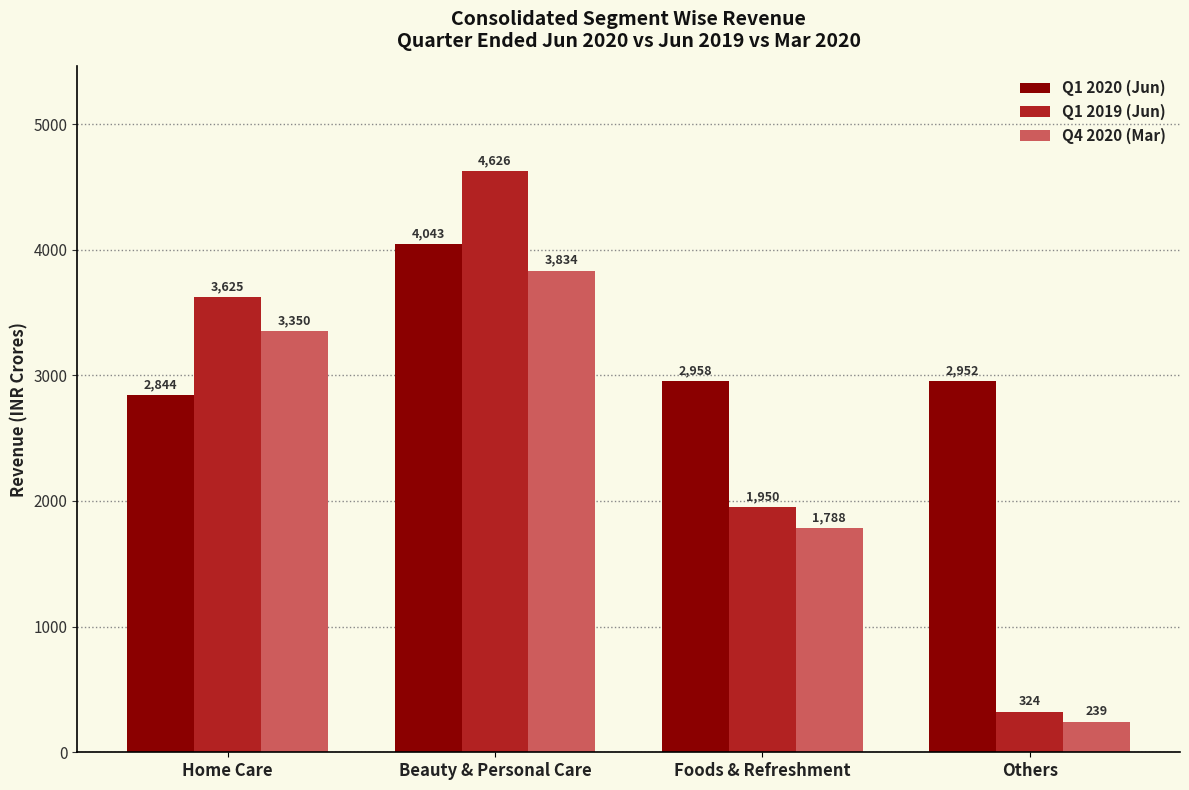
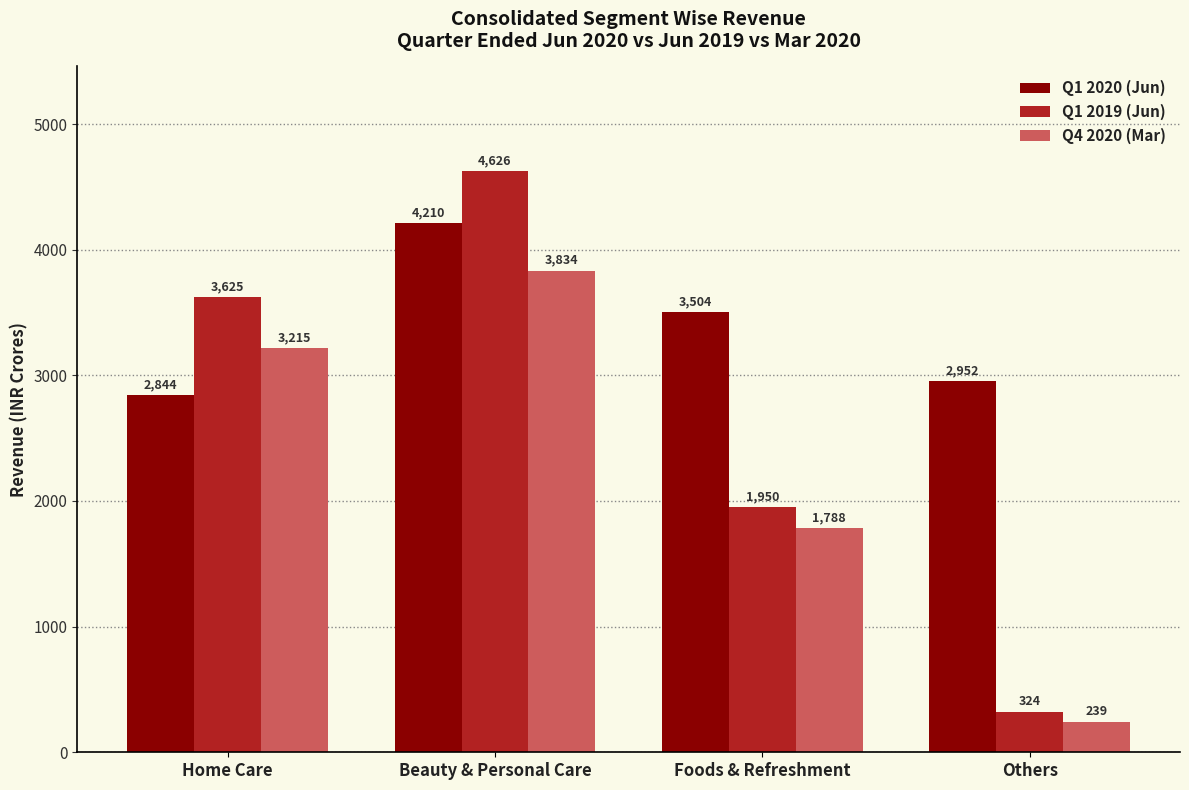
Q4 2020 (Mar), Home Care: 3,350 -> 3,215
Q1 2020 (Jun), Beauty & Personal Care: 4,043 -> 4,210
Q1 2020 (Jun), Foods & Refreshment: 2,958 -> 3,504
